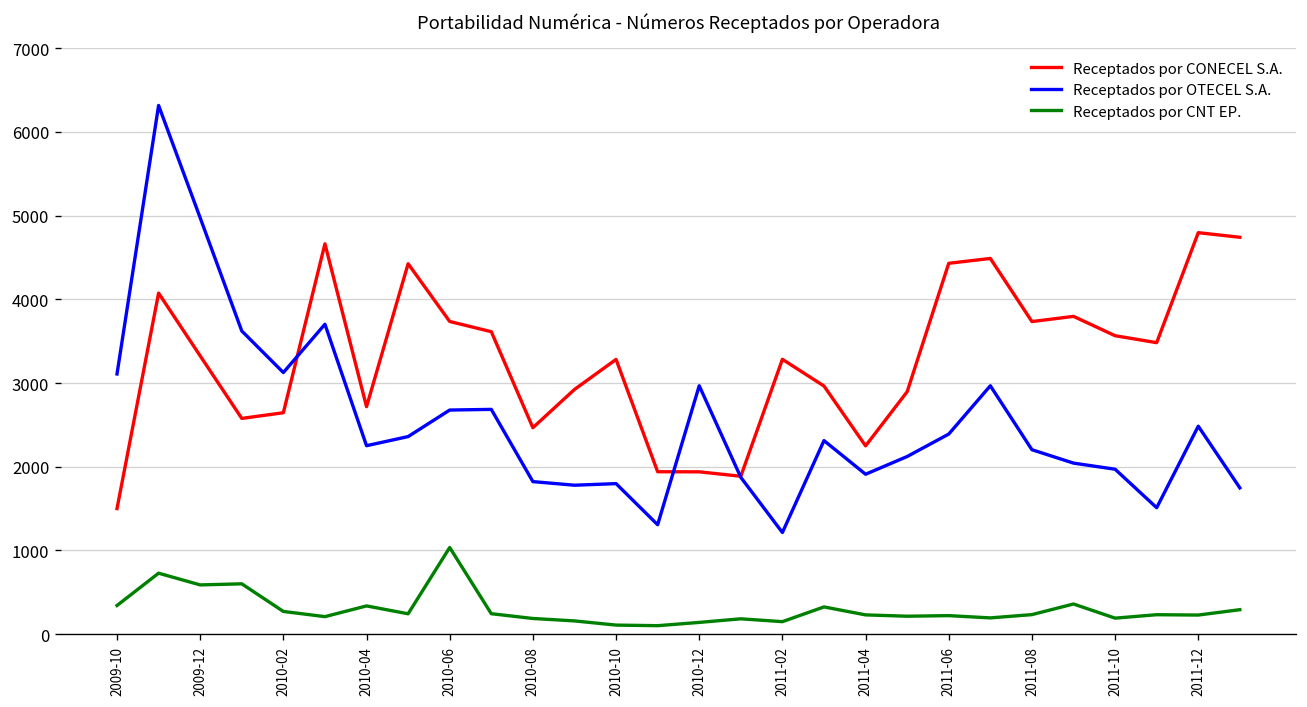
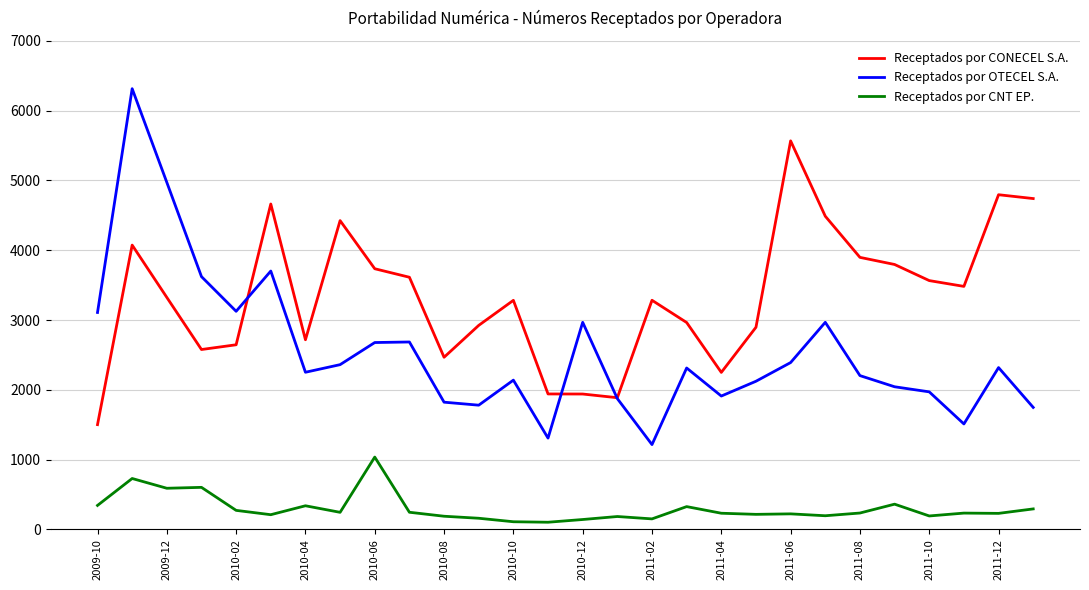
Receptados por OTECEL S.A., 2010-10: 1800 -> 2100
Receptados por CONECEL S.A., 2011-06: 4400 -> 5600
Receptados por CONECEL S.A., 2011-08: 3700 -> 3900
Receptados por OTECEL S.A., 2011-12: 2500 -> 2300
